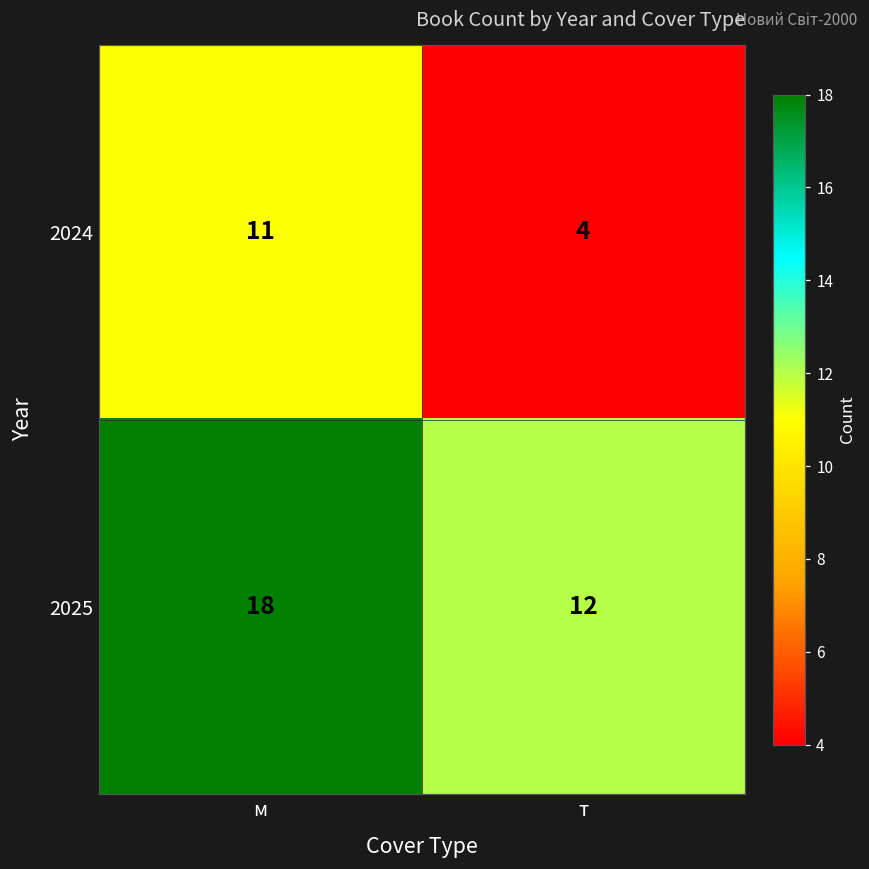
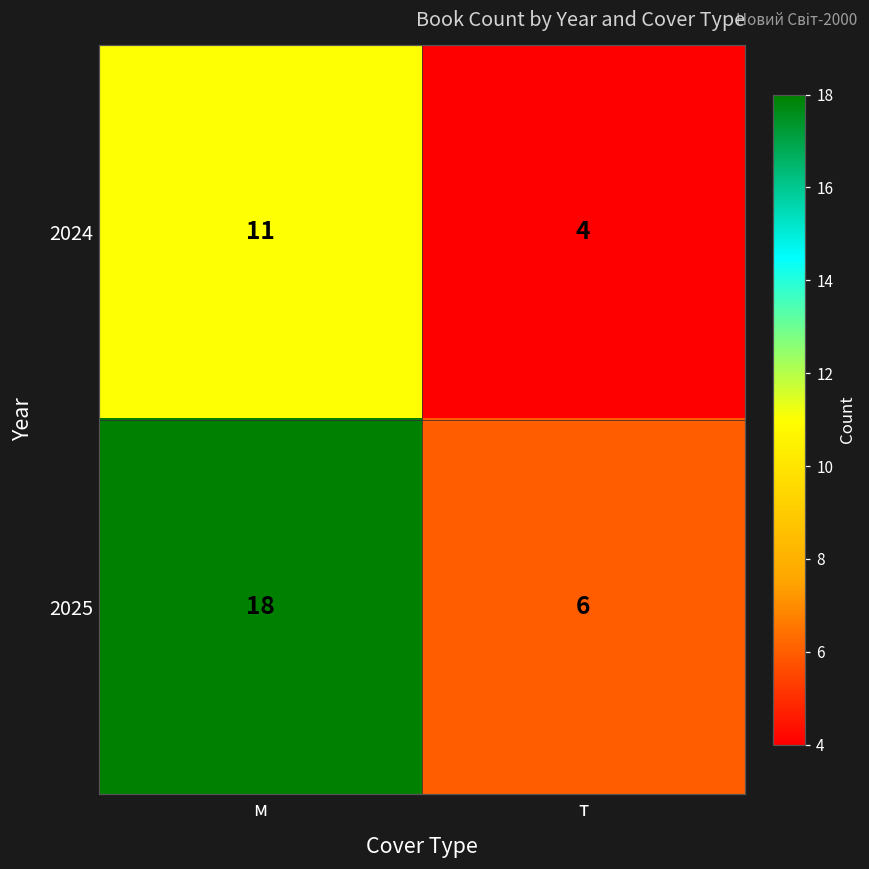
2025, т: 12 -> 6
